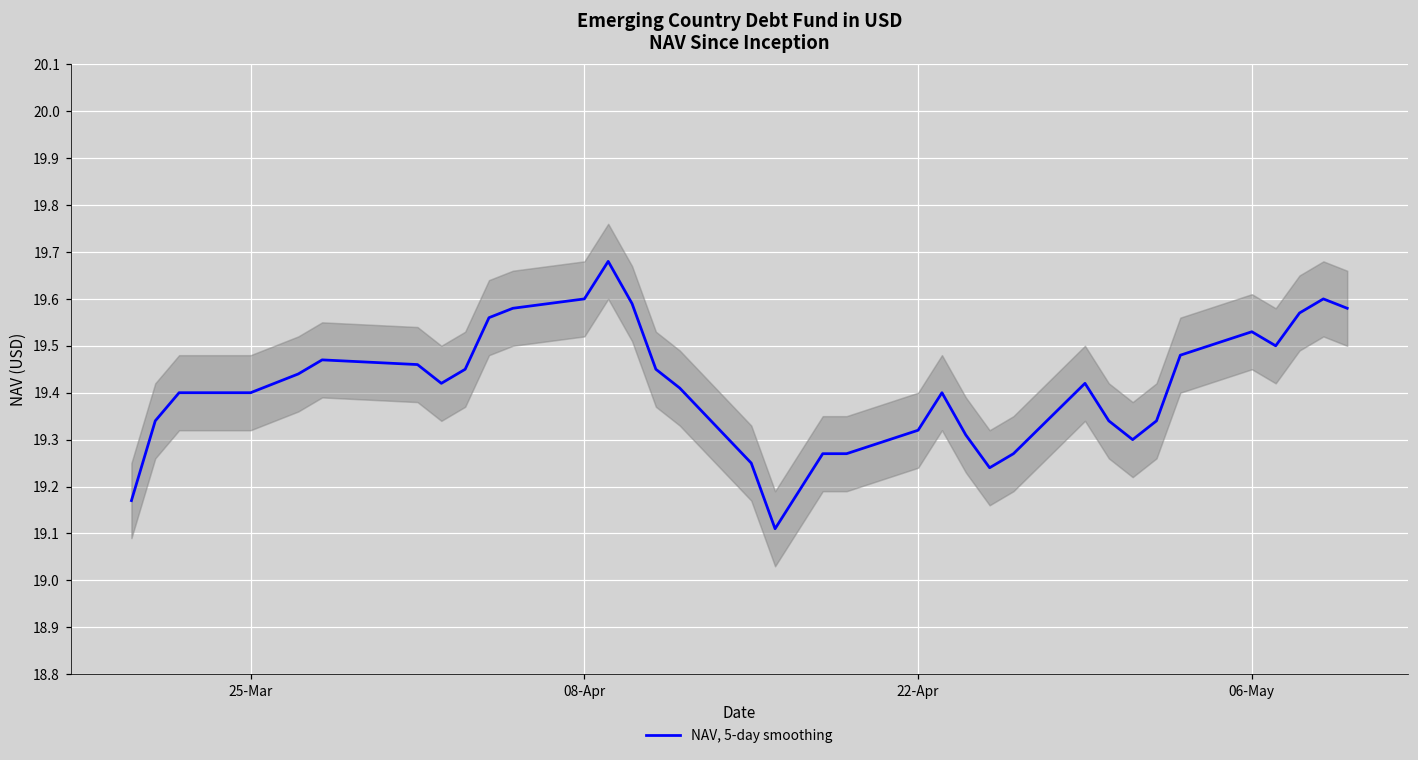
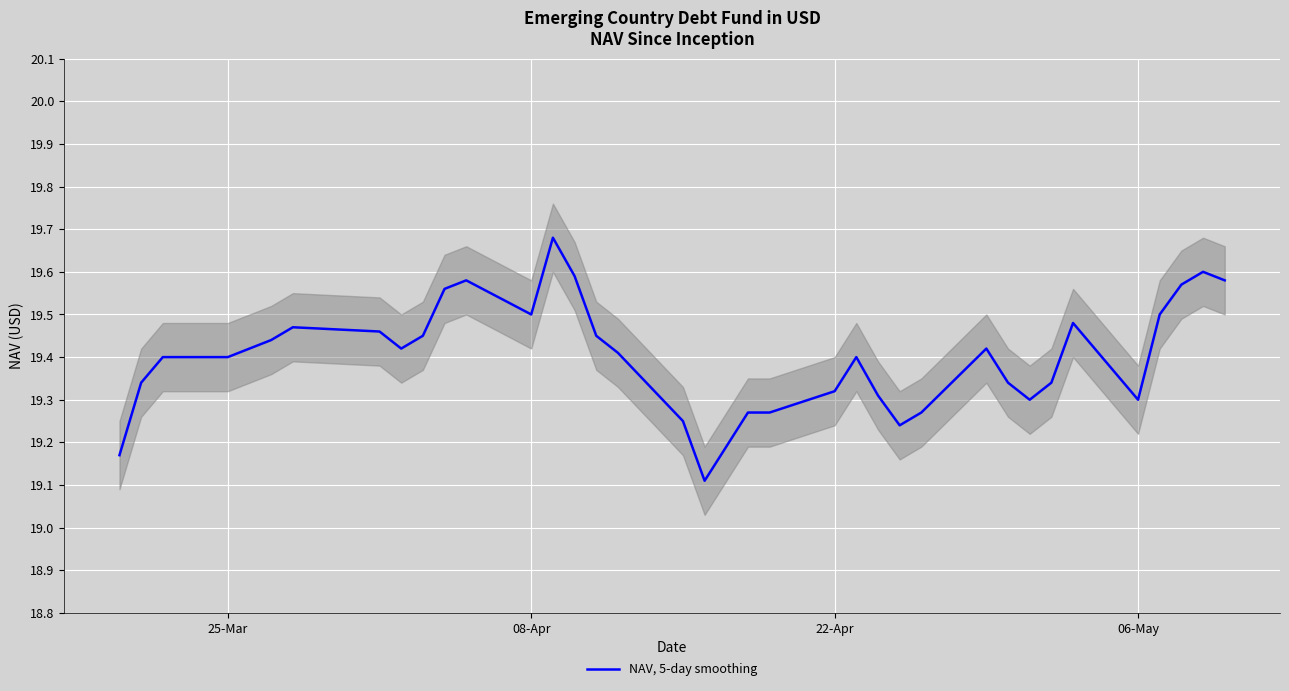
NAV, 5-day smoothing, 08-Apr: 19.6 -> 19.5
NAV, 5-day smoothing, 06-May: 19.53 -> 19.30
